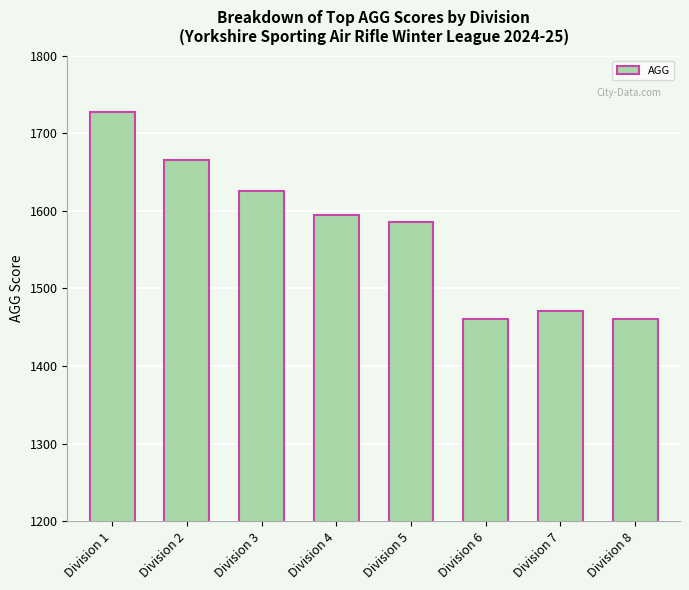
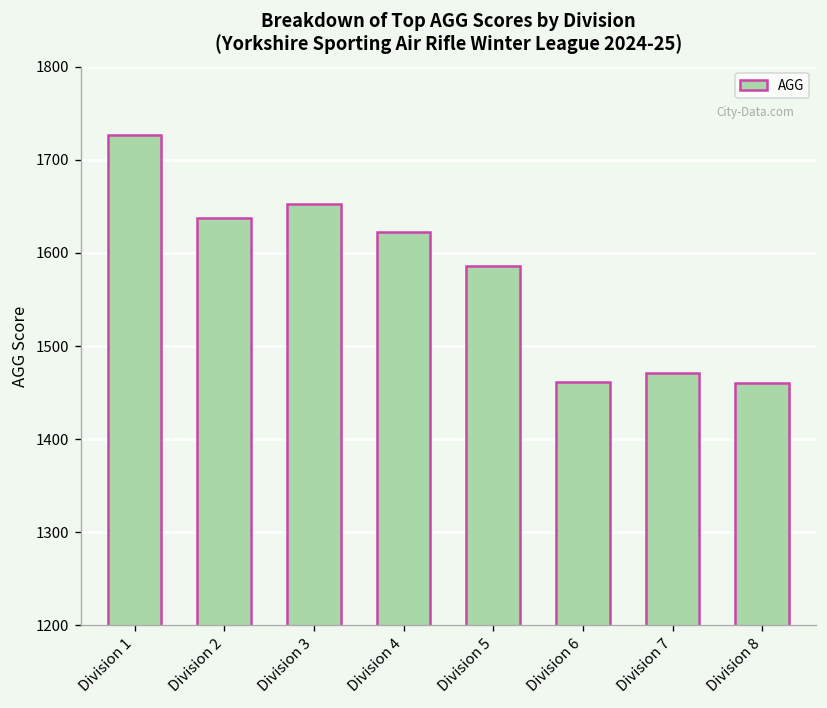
Division 2: 1670 -> 1640
Division 3: 1630 -> 1650
Division 4: 1590 -> 1620
